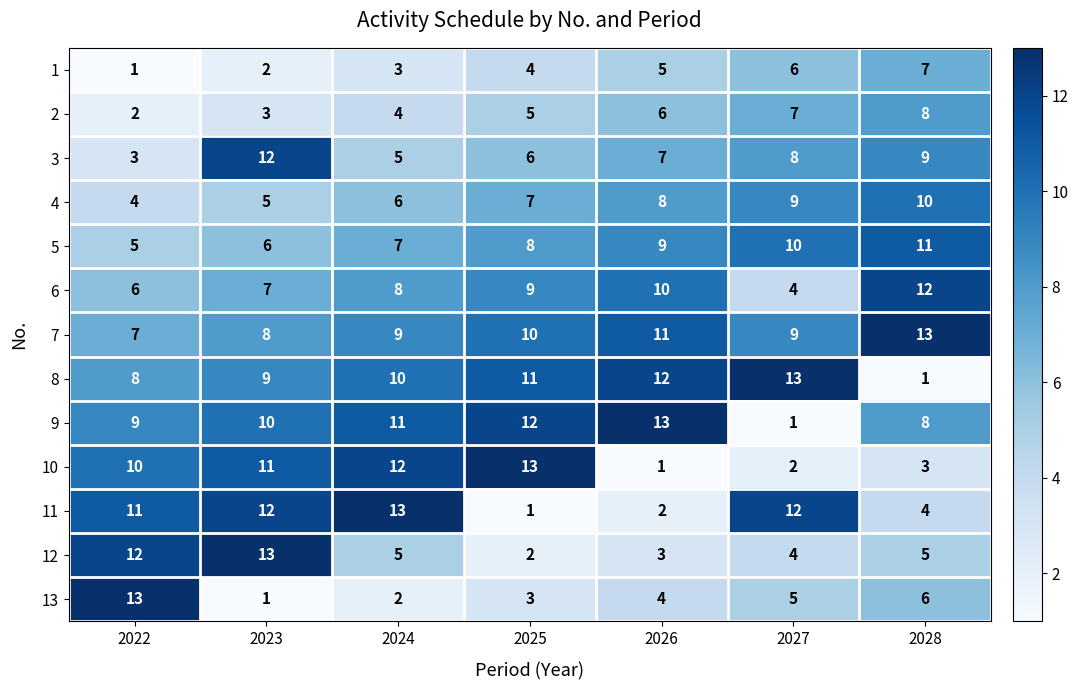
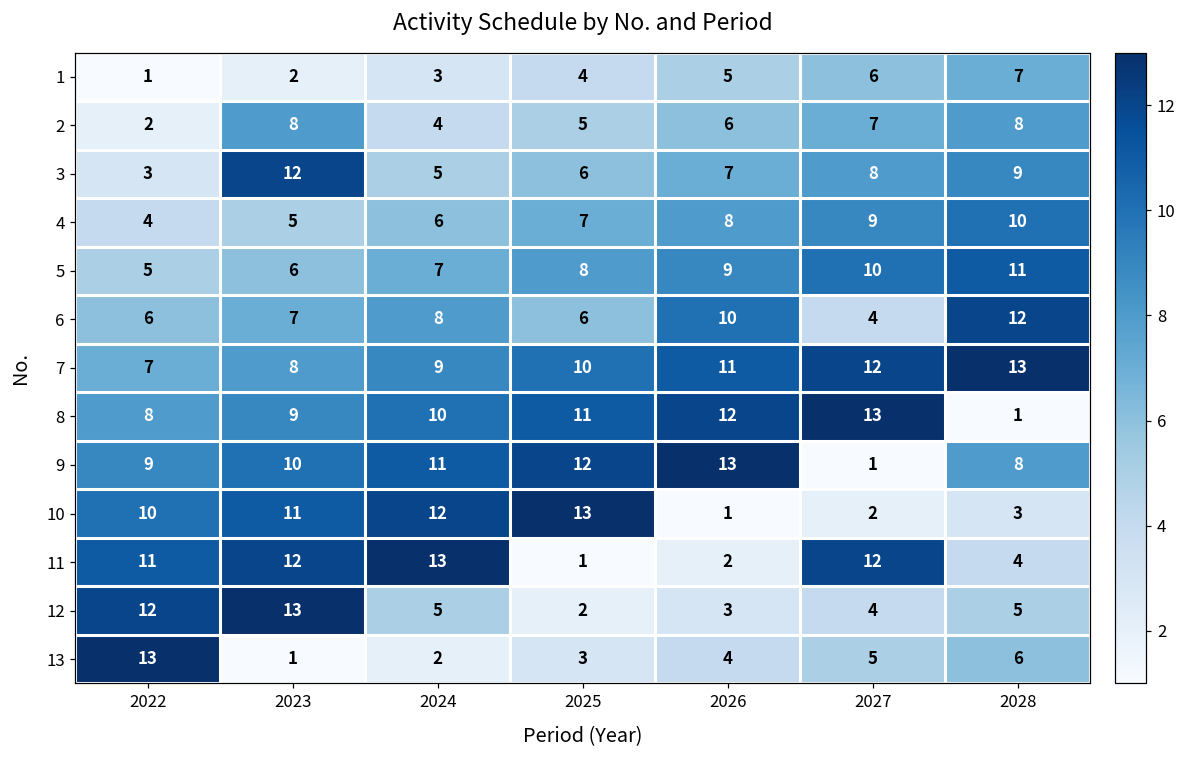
2, 2023: 3 -> 8
6, 2025: 9 -> 6
7, 2027: 9 -> 12
